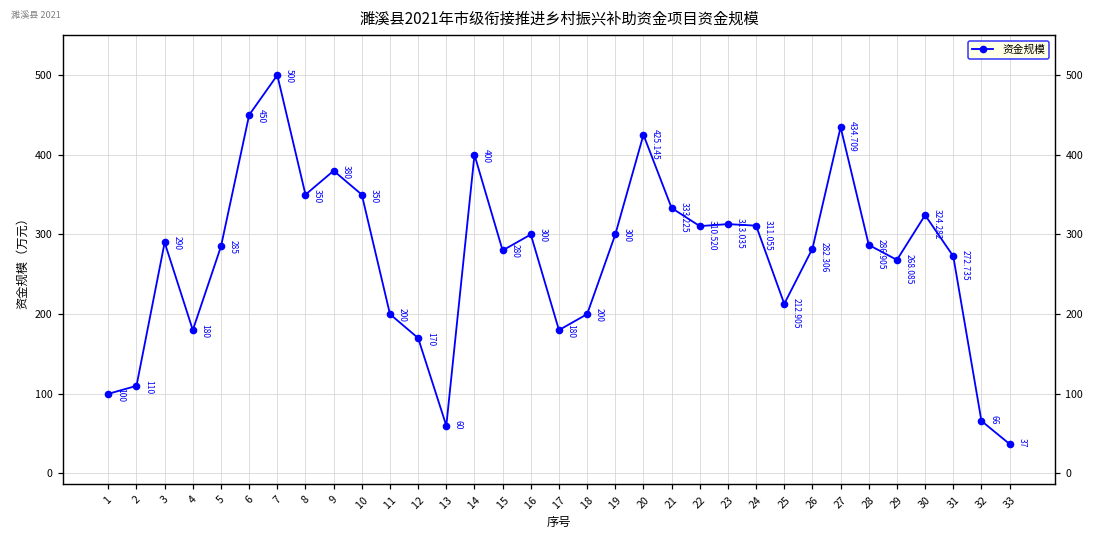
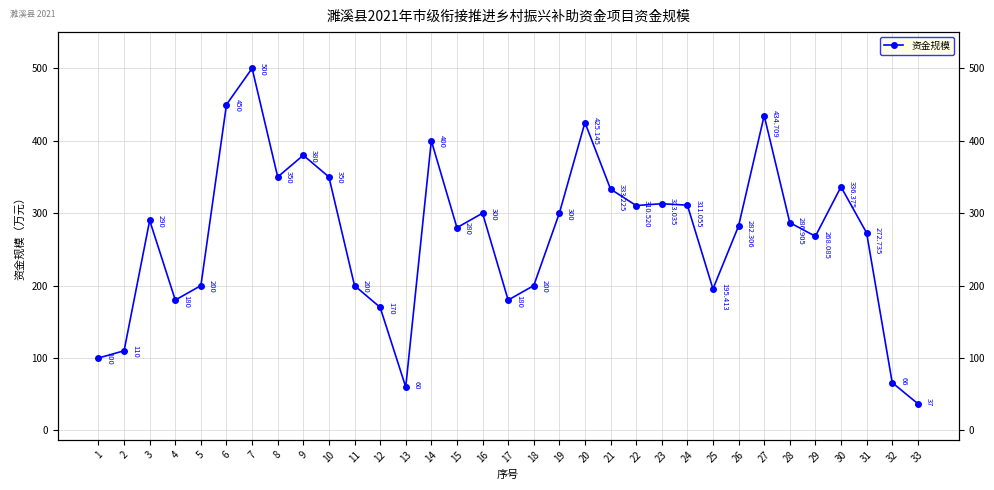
5: 285 -> 200
25: 212.905 -> 195.413
30: 324.282 -> 336.375
